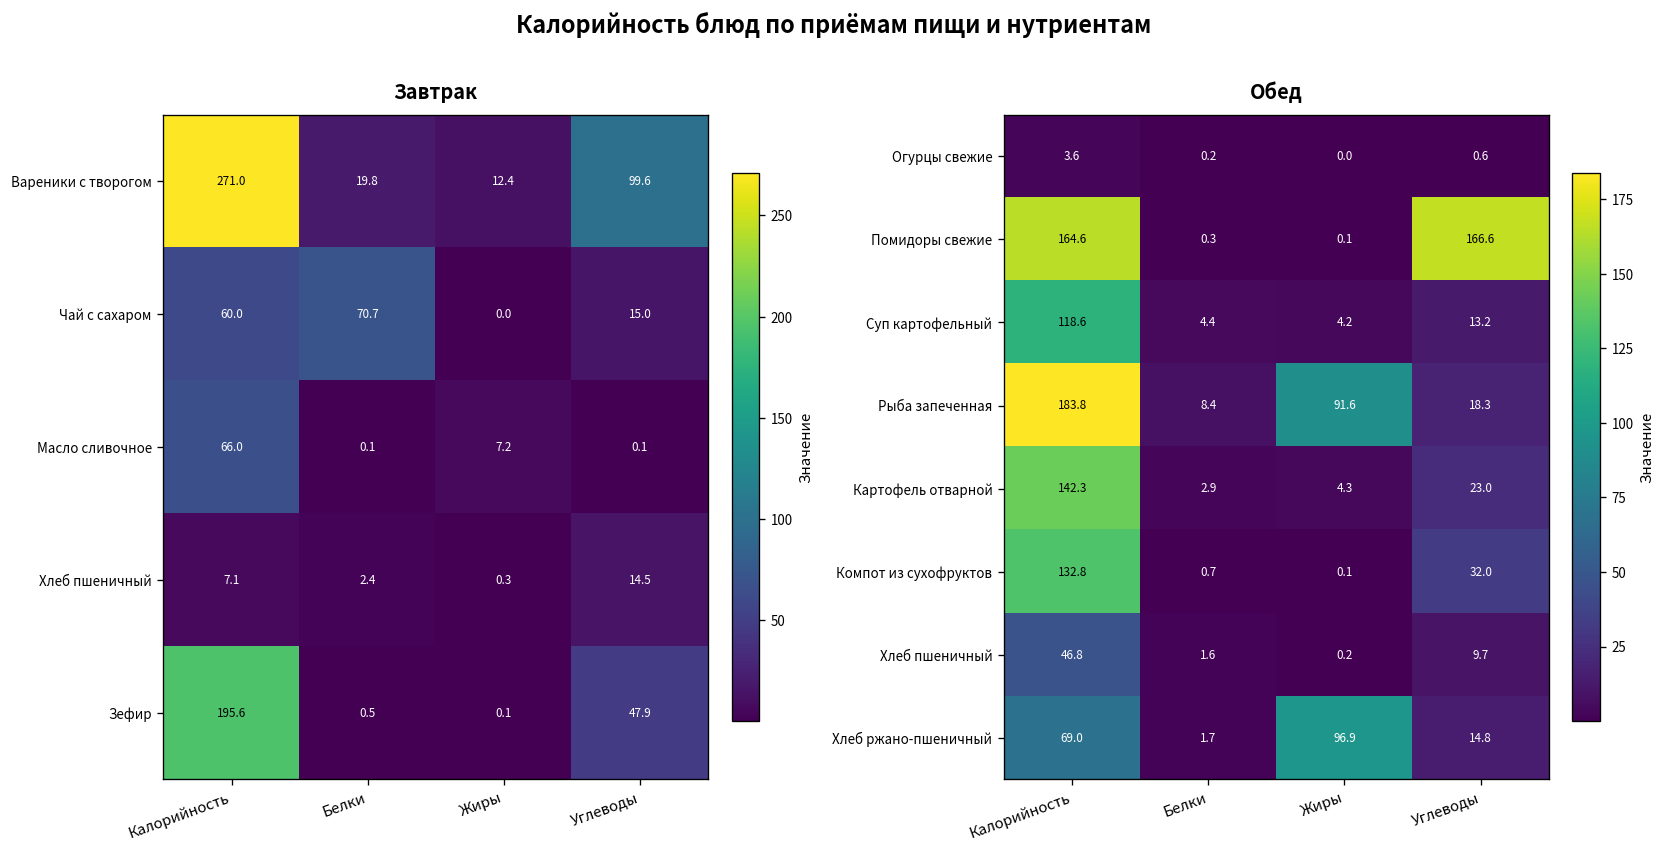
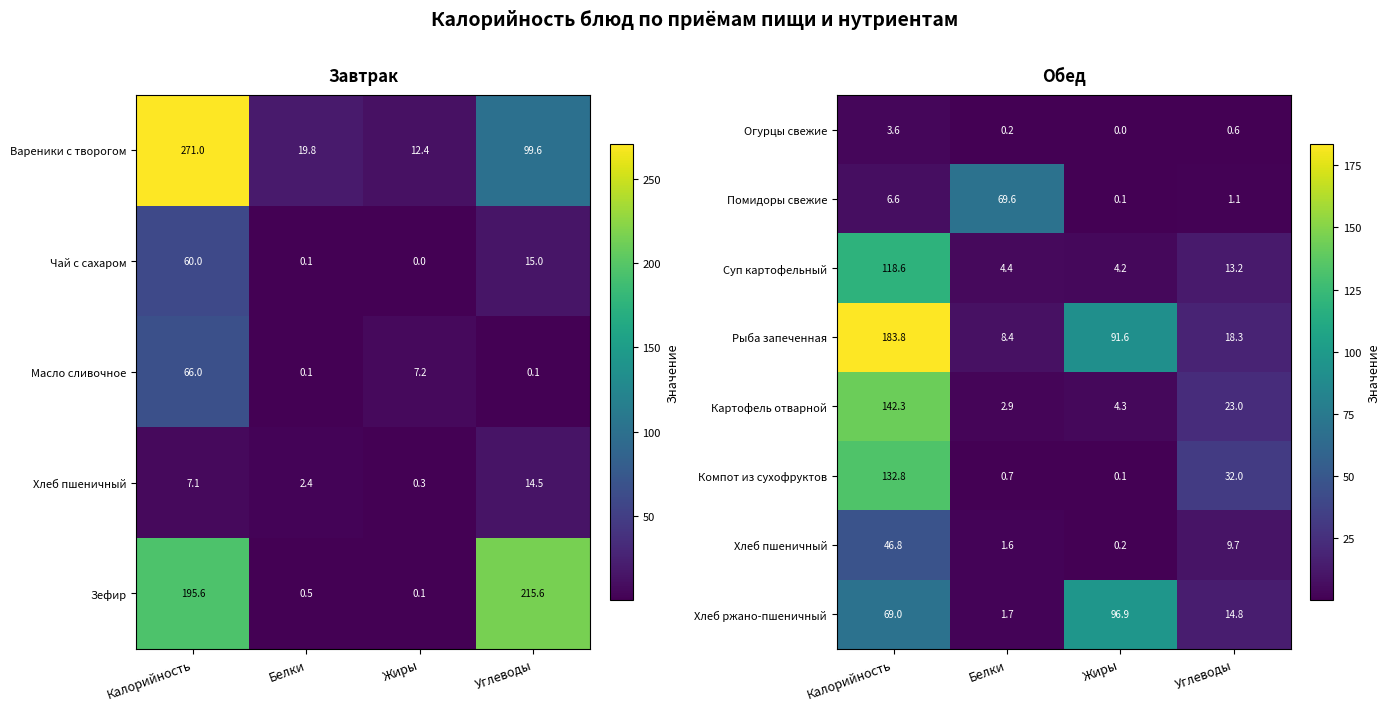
Завтрак, Чай с сахаром, Белки: 70.7 -> 0.1
Завтрак, Зефир, Углеводы: 47.9 -> 215.6
Обед, Помидоры свежие, Калорийность: 164.6 -> 6.6
Обед, Помидоры свежие, Белки: 0.3 -> 69.6
Обед, Помидоры свежие, Углеводы: 166.6 -> 1.1
